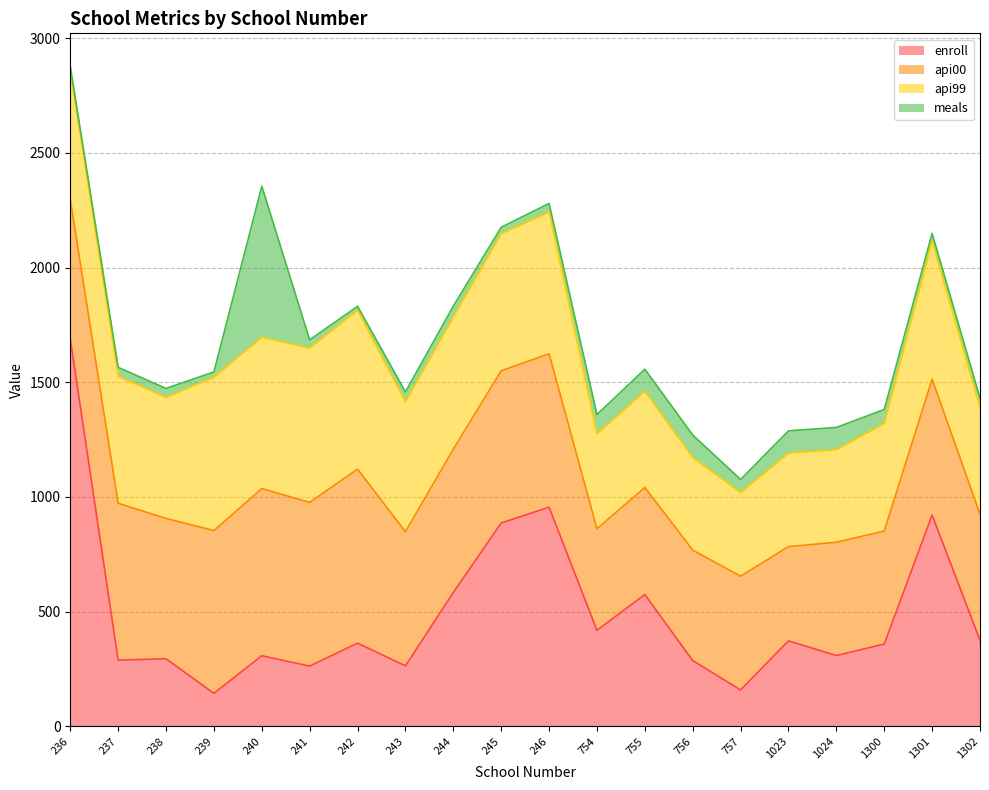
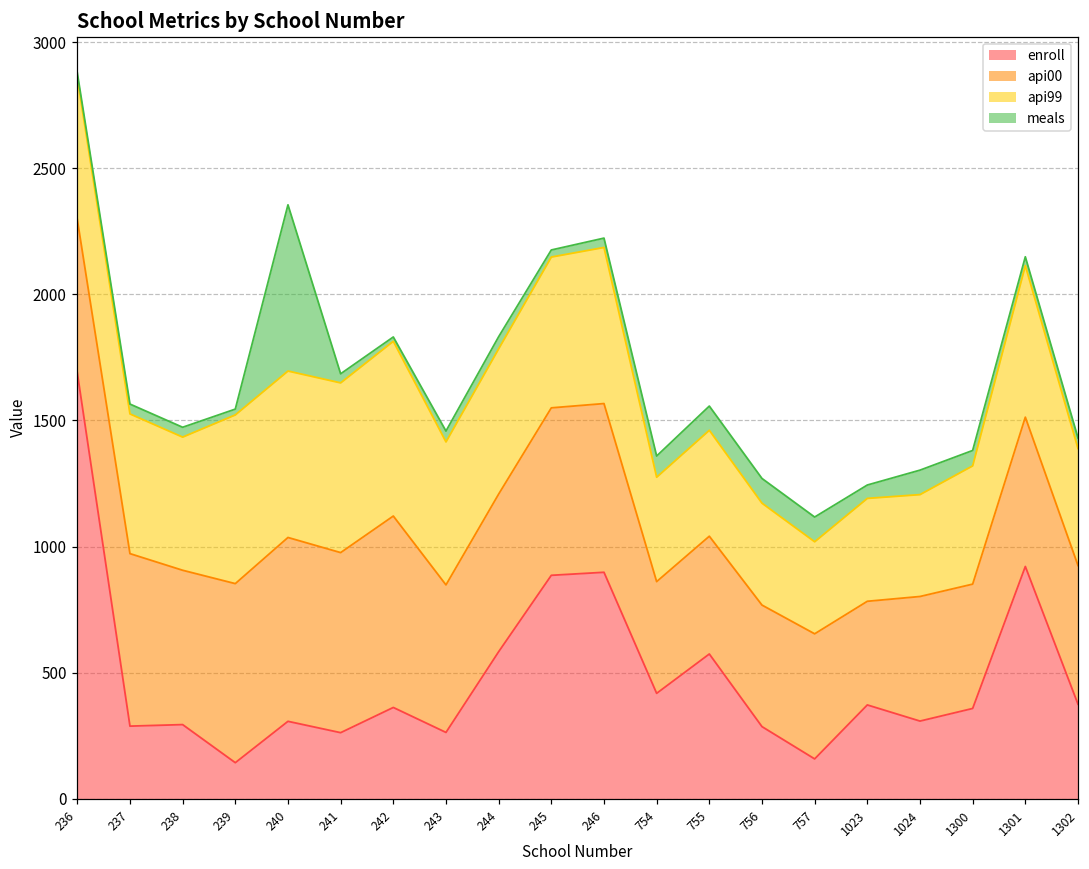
enroll, 246: 960 -> 900
meals, 757: 60 -> 100
meals, 1023: 100 -> 50
